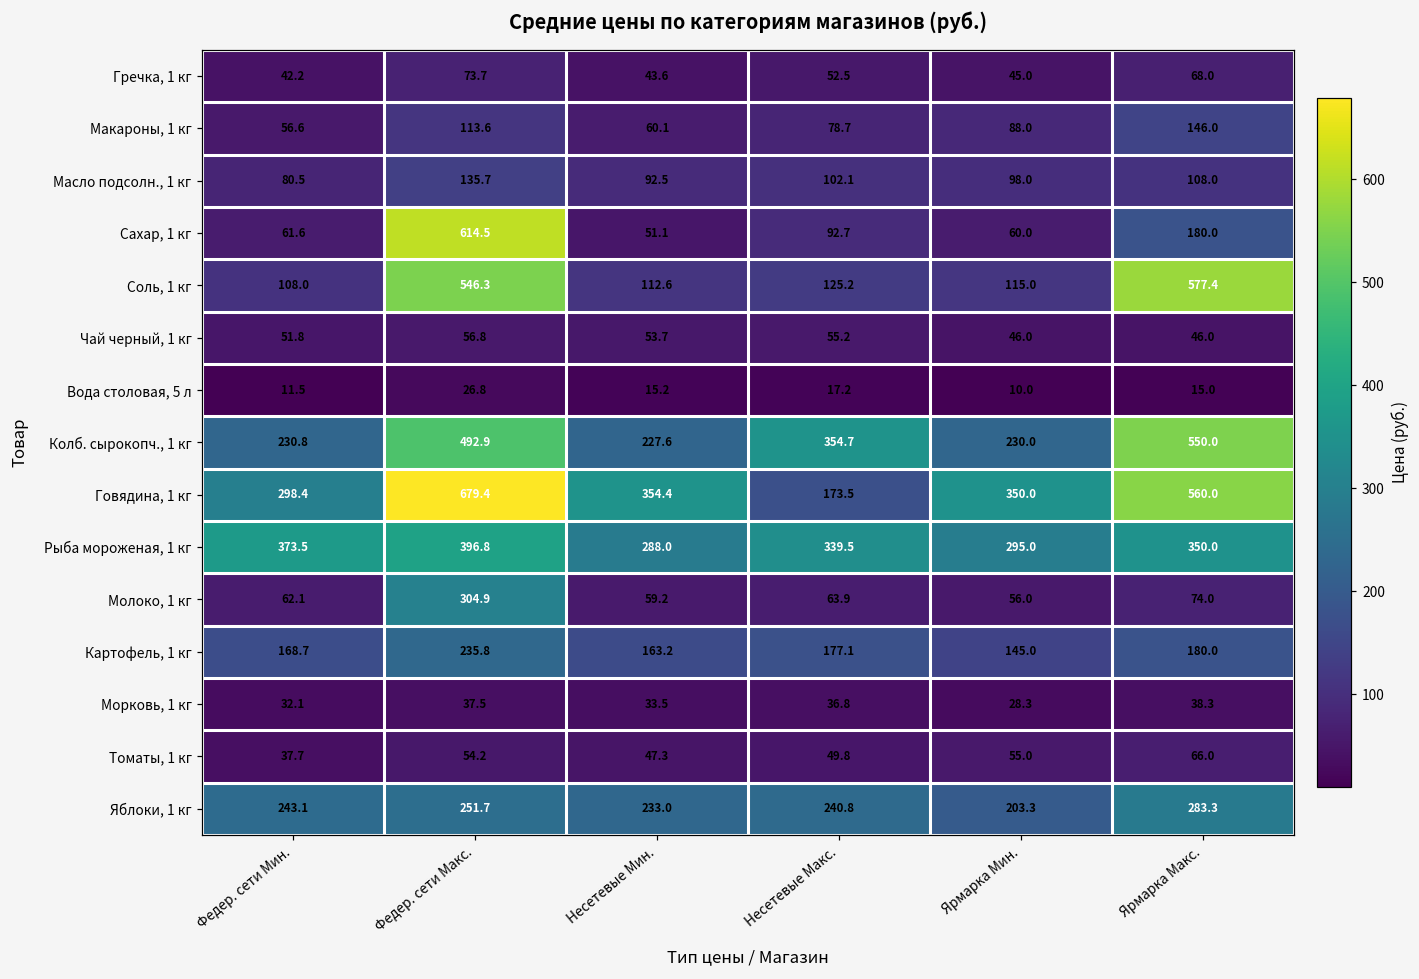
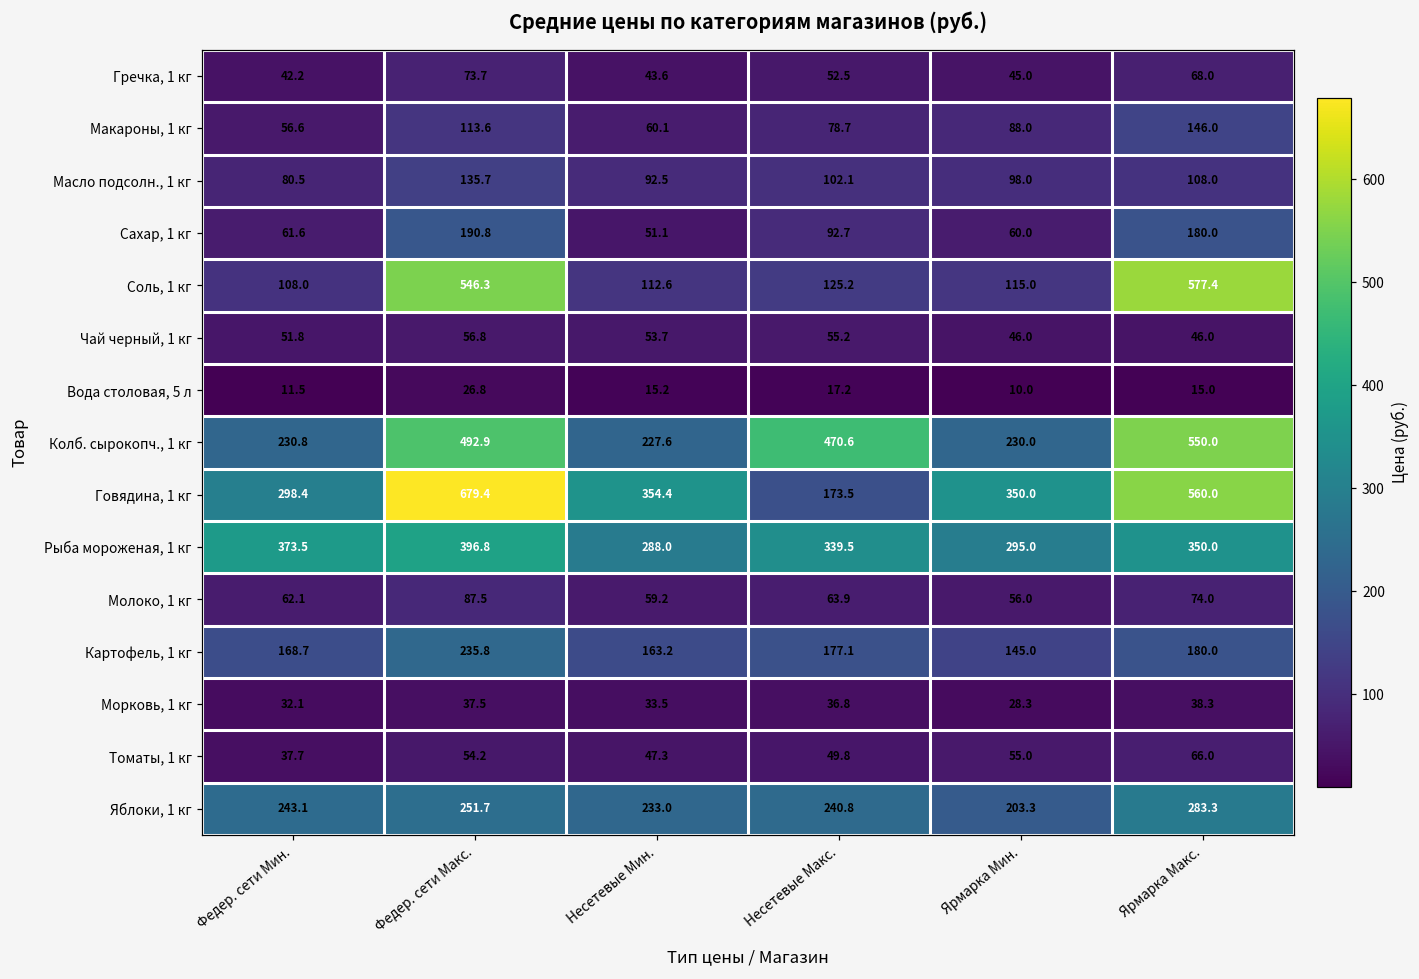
Сахар, 1 кг, Федер. сети Макс.: 614.5 -> 190.8
Колб. сырокопч., 1 кг, Несетевые Макс.: 354.7 -> 470.6
Молоко, 1 кг, Федер. сети Макс.: 304.9 -> 87.5
